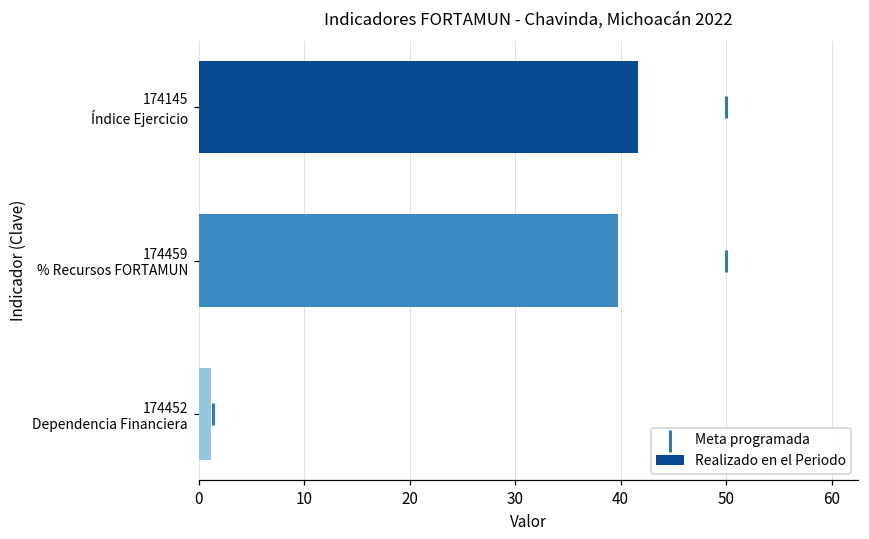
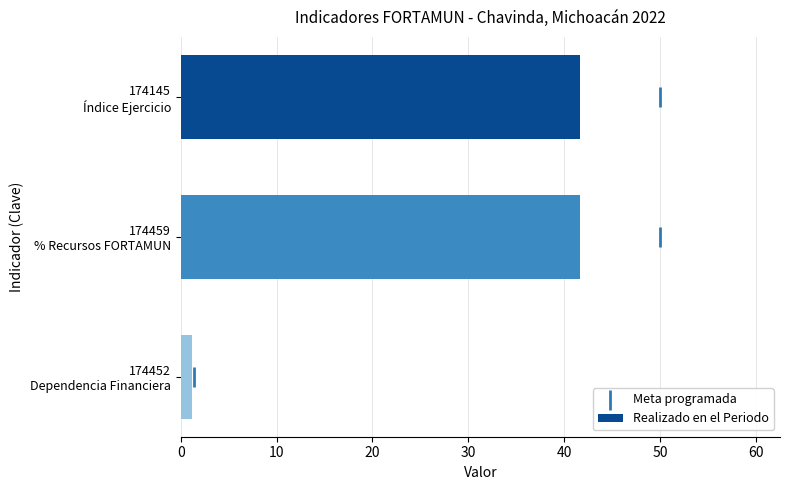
Realizado en el Periodo, 174459 % Recursos FORTAMUN: 40 -> 42
